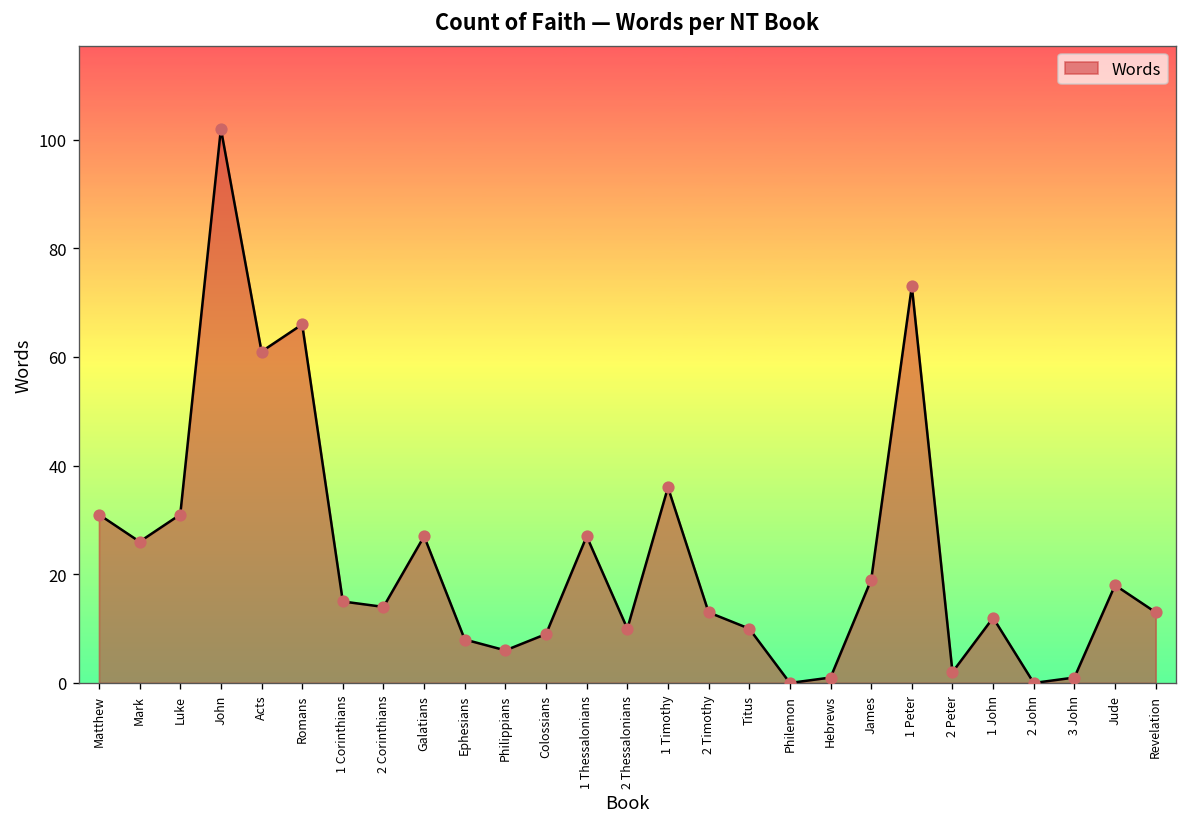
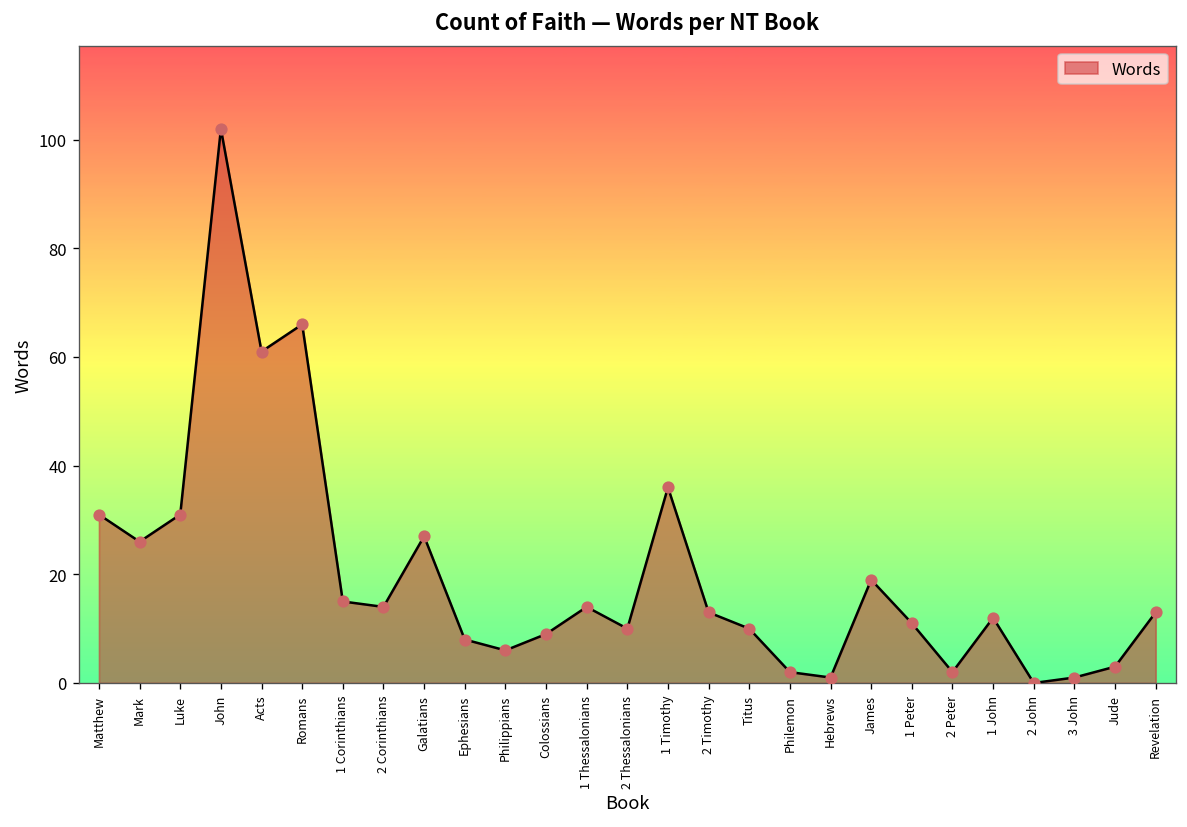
1 Thessalonians: 27 -> 14
Philemon: 0 -> 2
1 Peter: 73 -> 11
Jude: 18 -> 3
